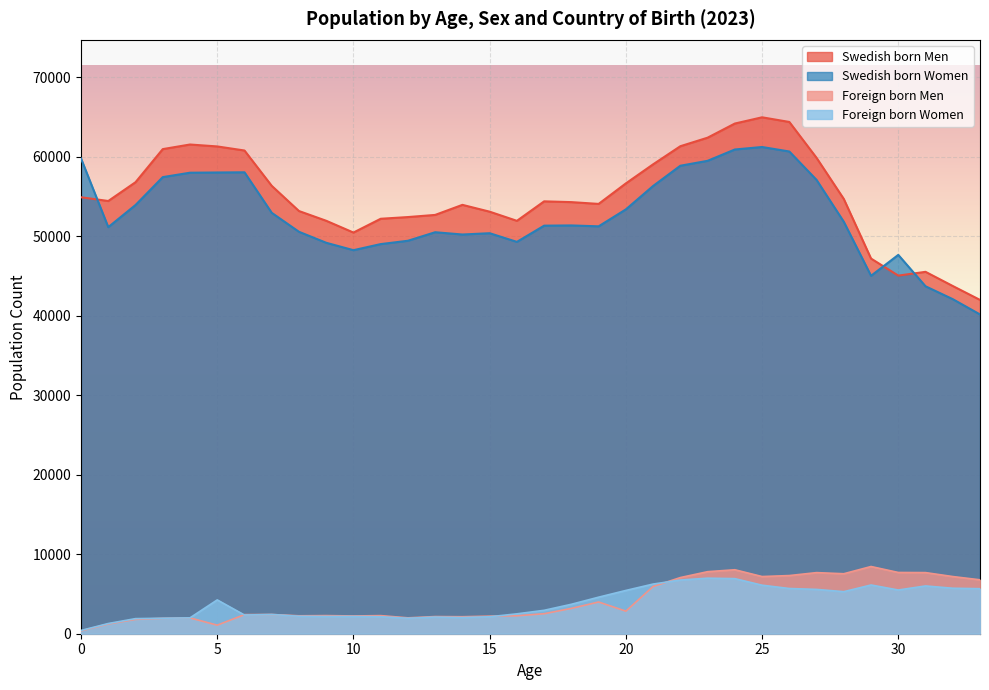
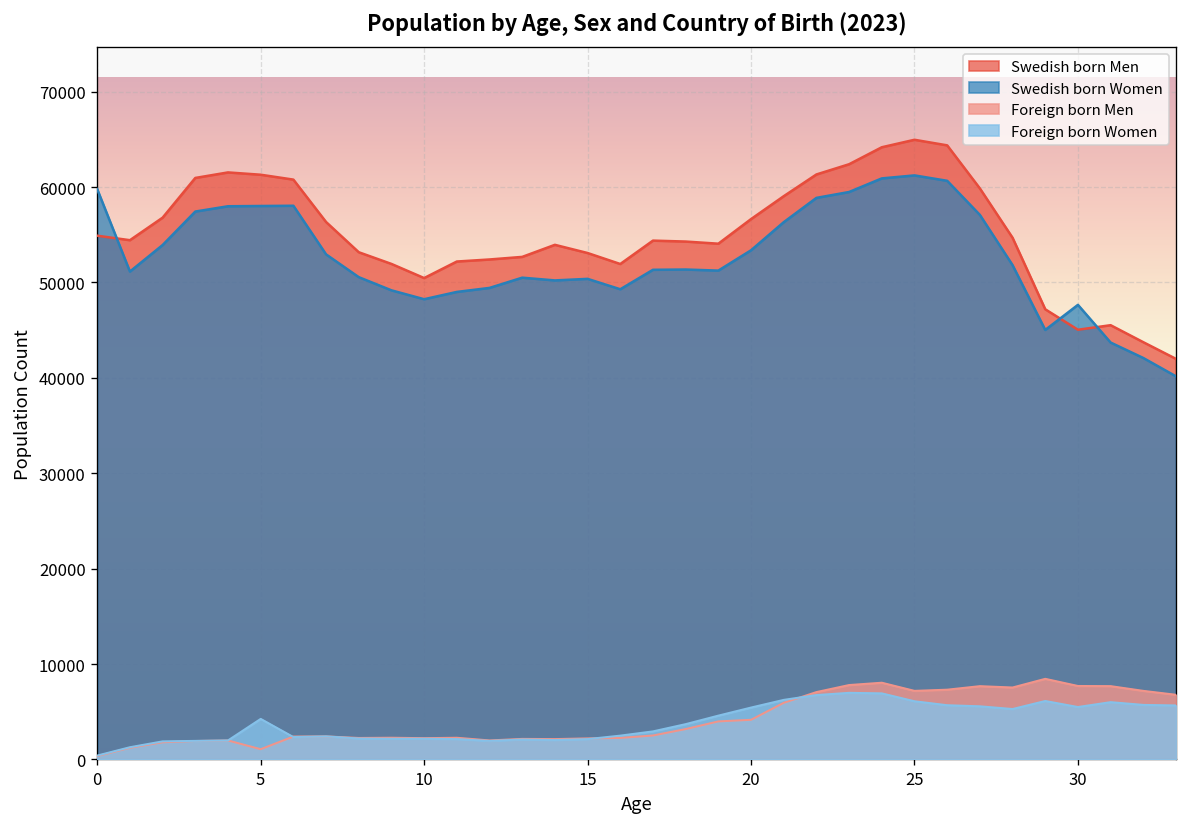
Foreign born Men, 20: 3000 -> 4000
